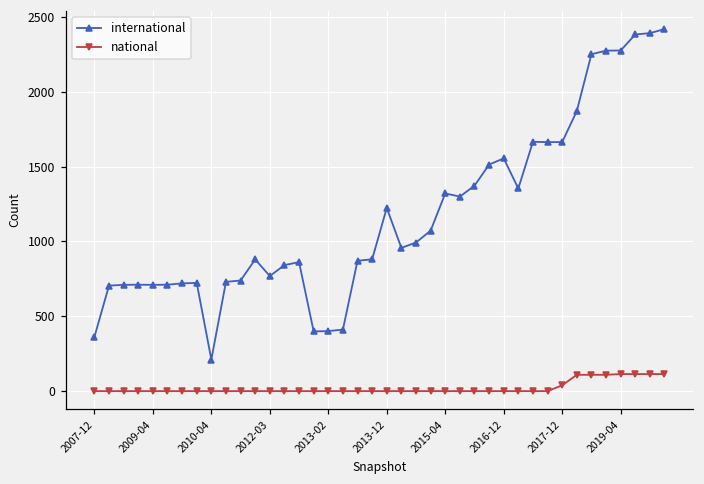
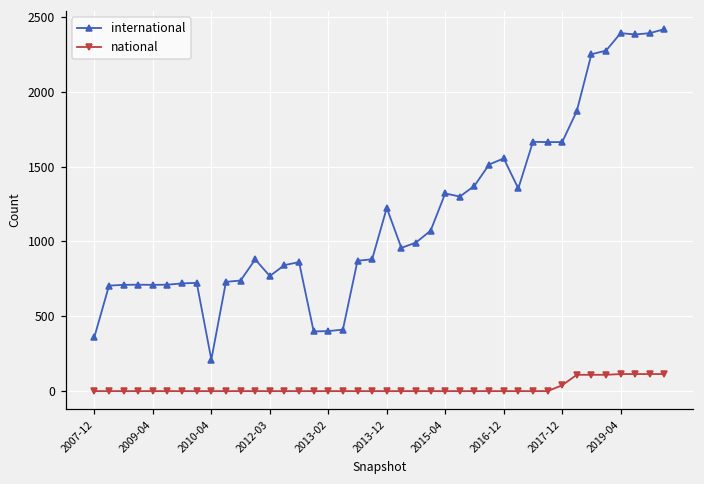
international, 2019-04: 2280 -> 2390
